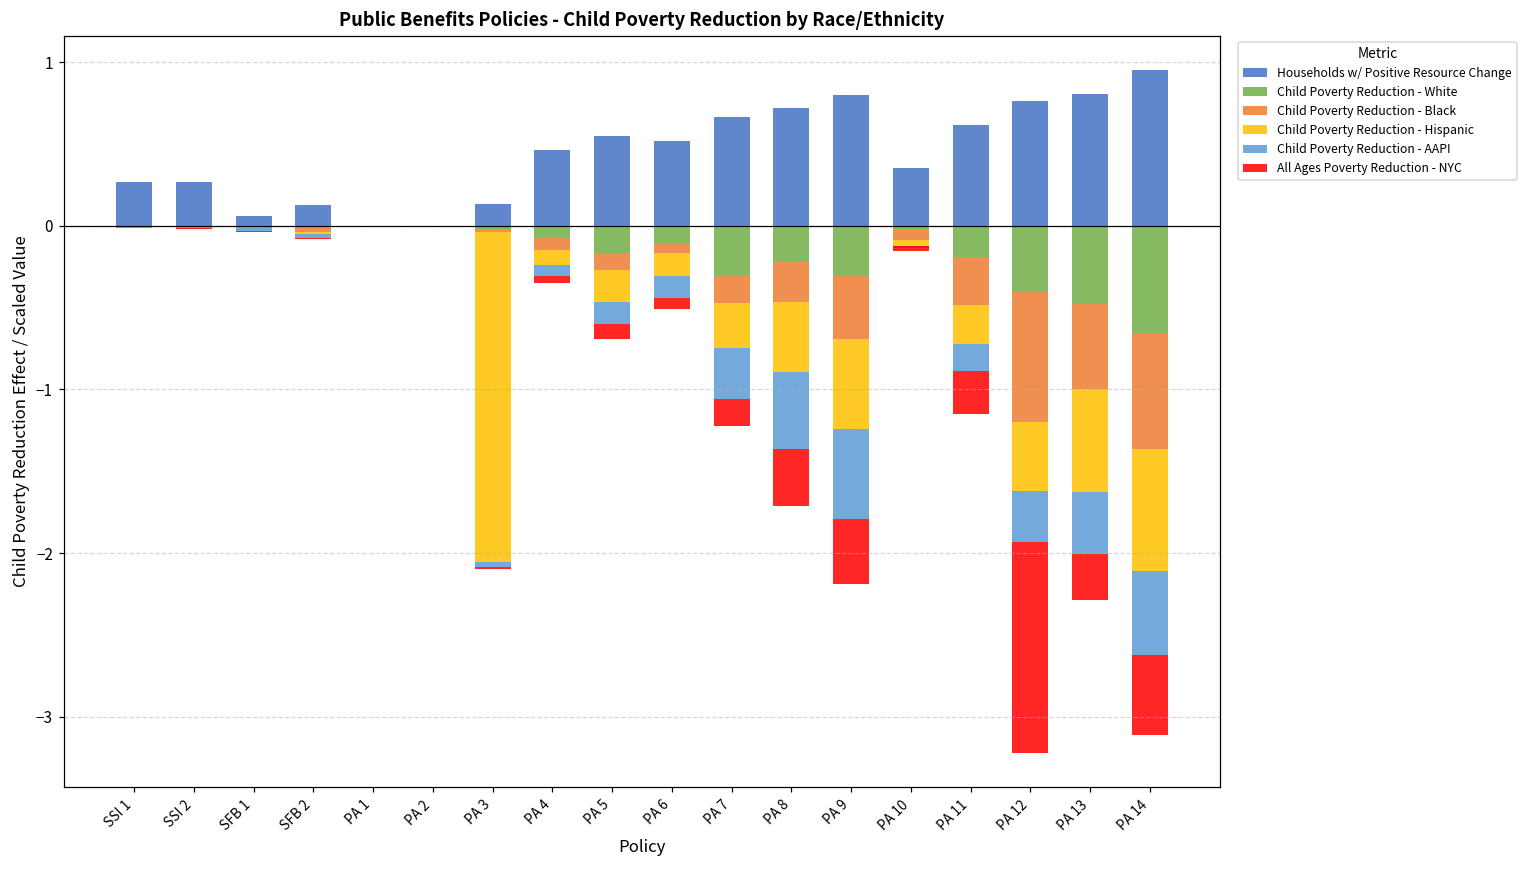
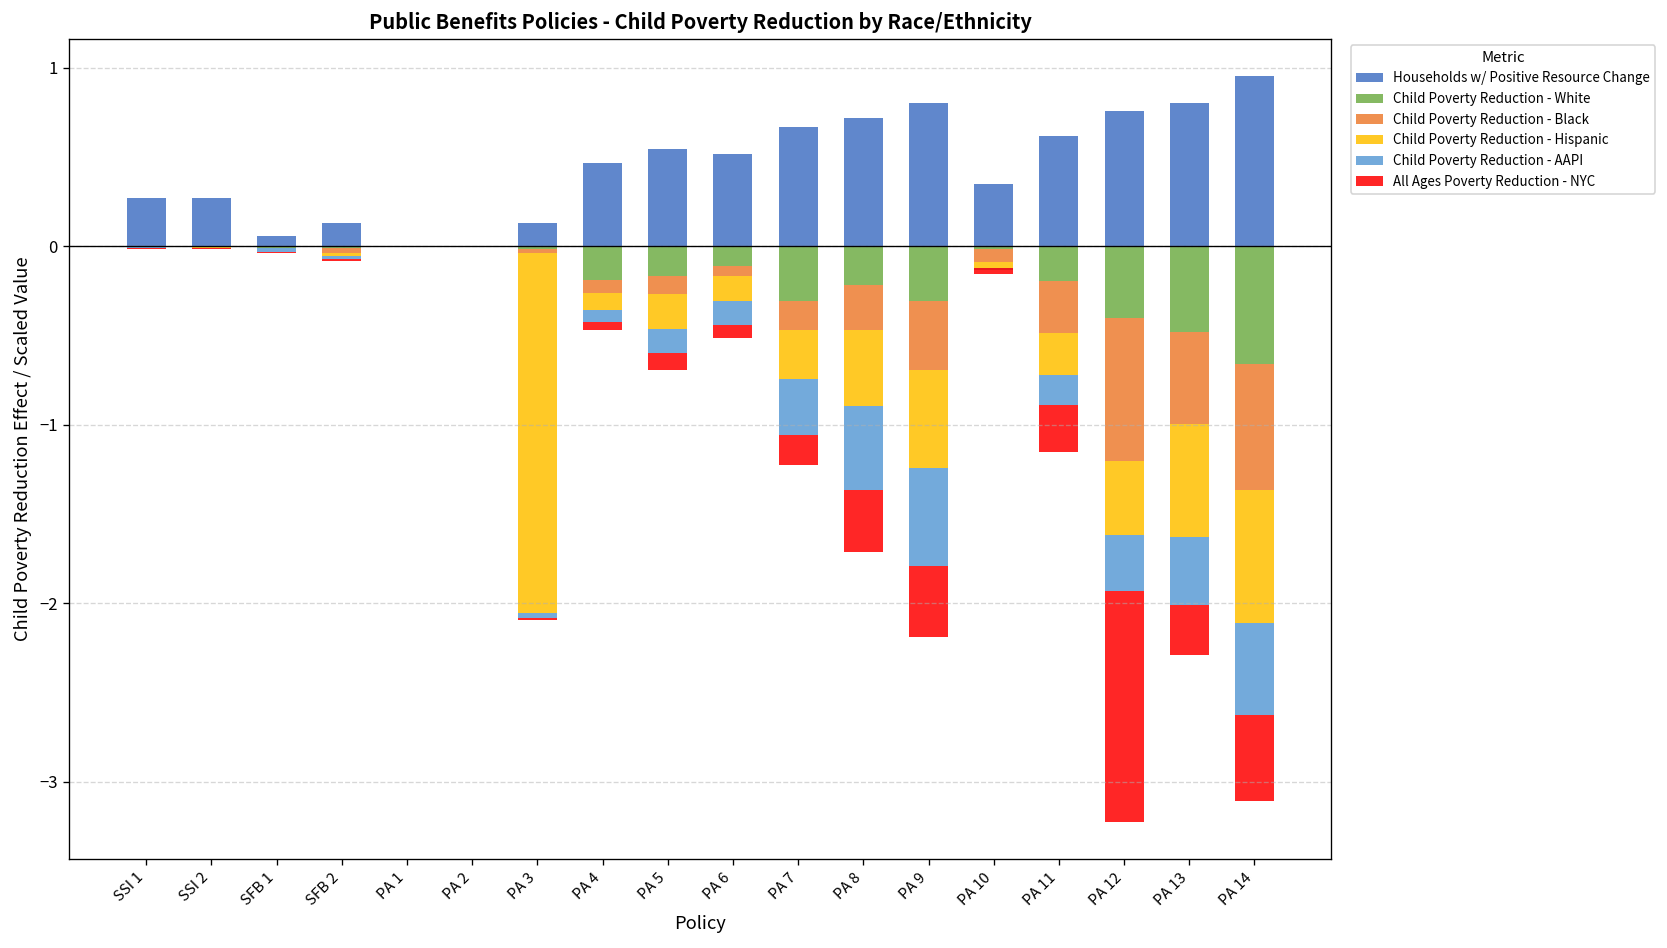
Child Poverty Reduction - White, PA 4: -0.07 -> -0.19
